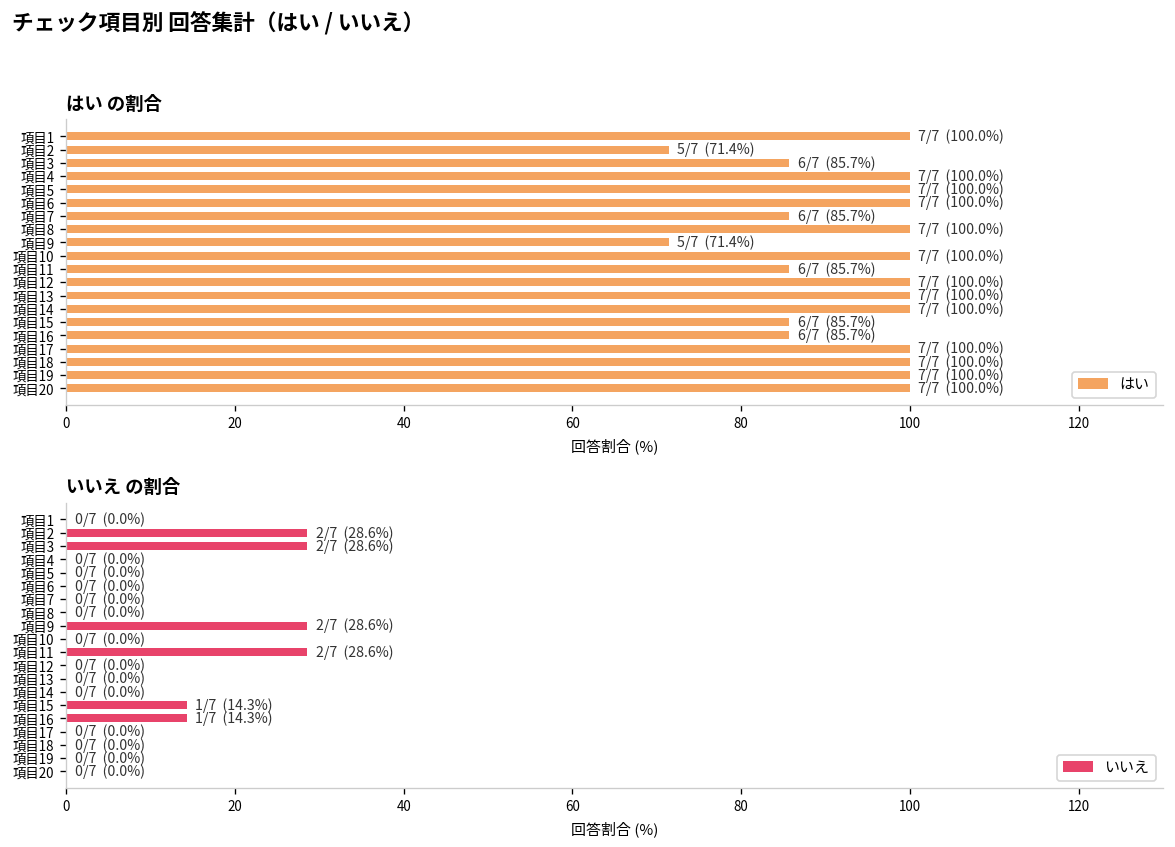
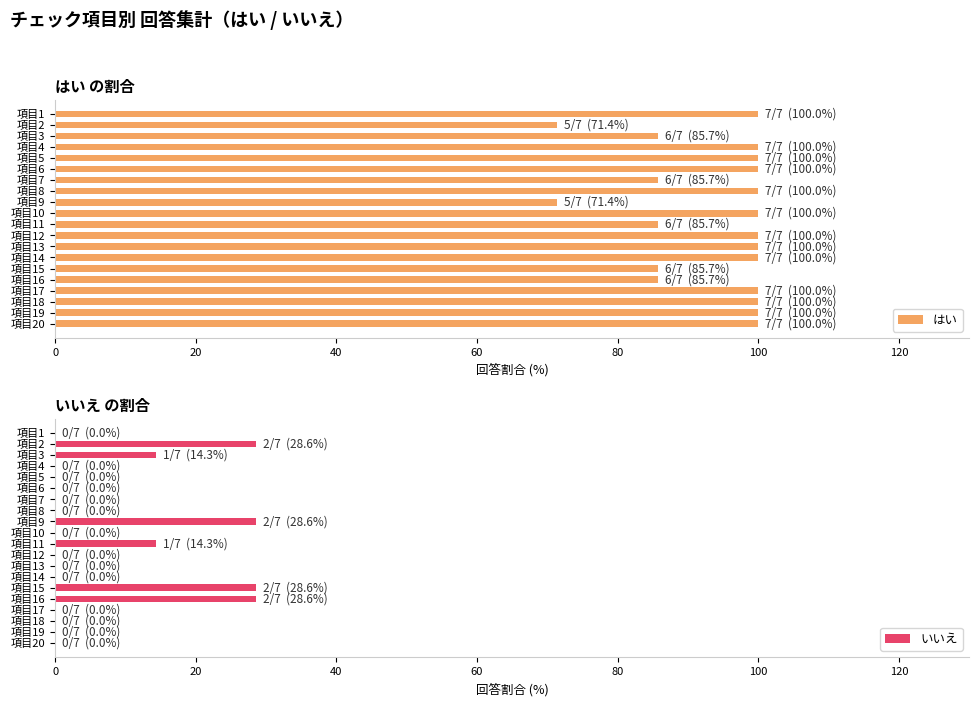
いいえ の割合, 項目3: 2/7 (28.6%) -> 1/7 (14.3%)
いいえ の割合, 項目11: 2/7 (28.6%) -> 1/7 (14.3%)
いいえ の割合, 項目15: 1/7 (14.3%) -> 2/7 (28.6%)
いいえ の割合, 項目16: 1/7 (14.3%) -> 2/7 (28.6%)
